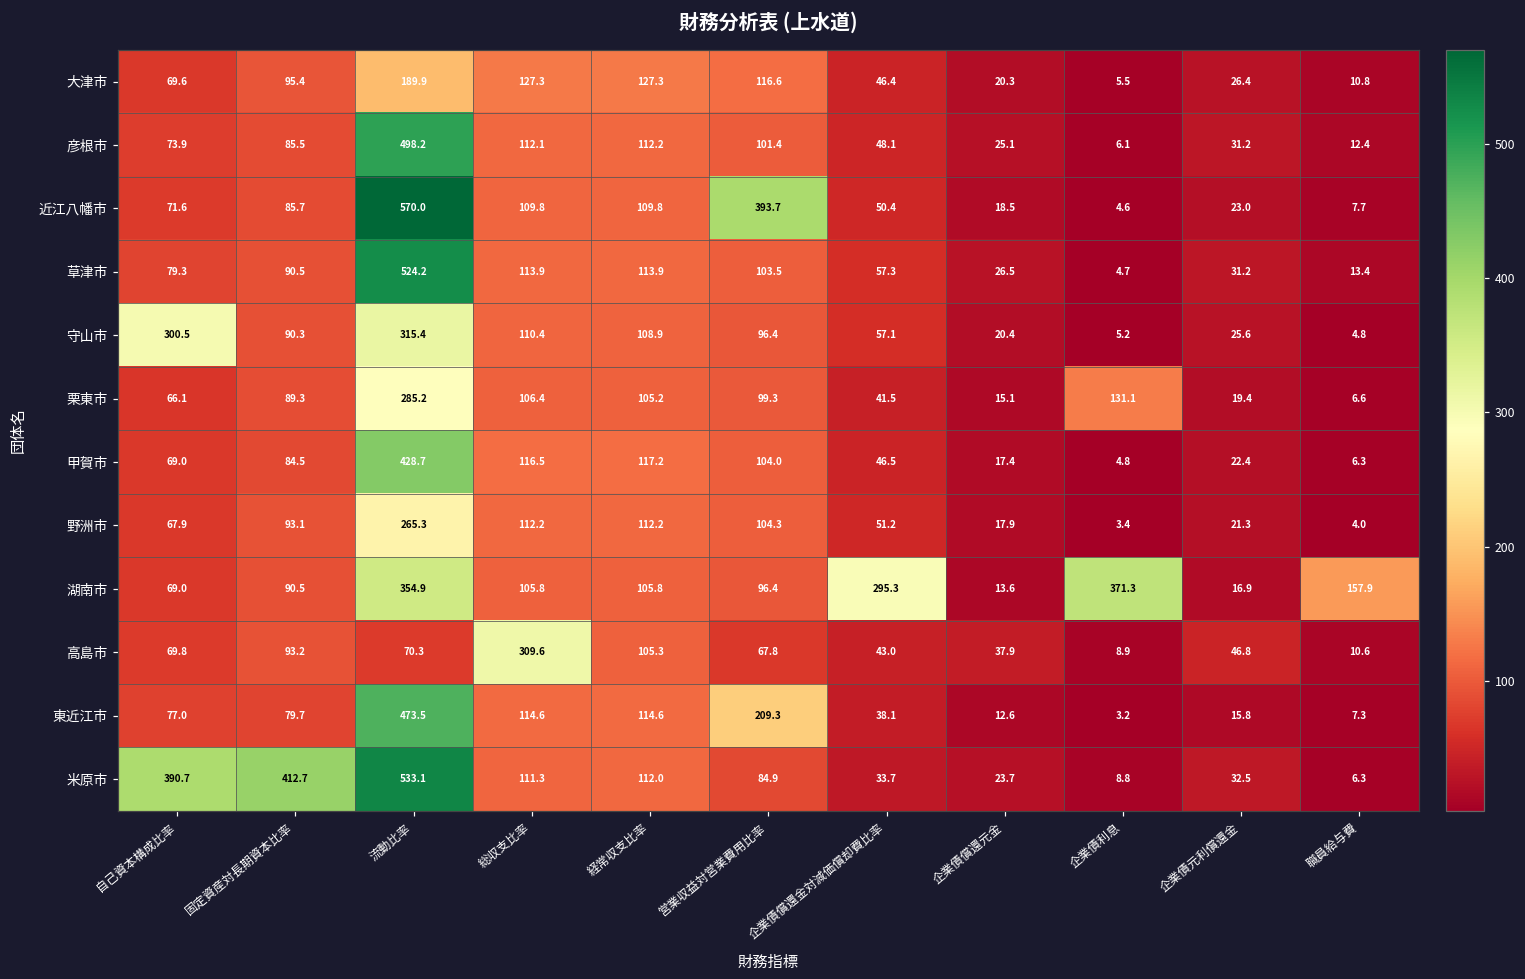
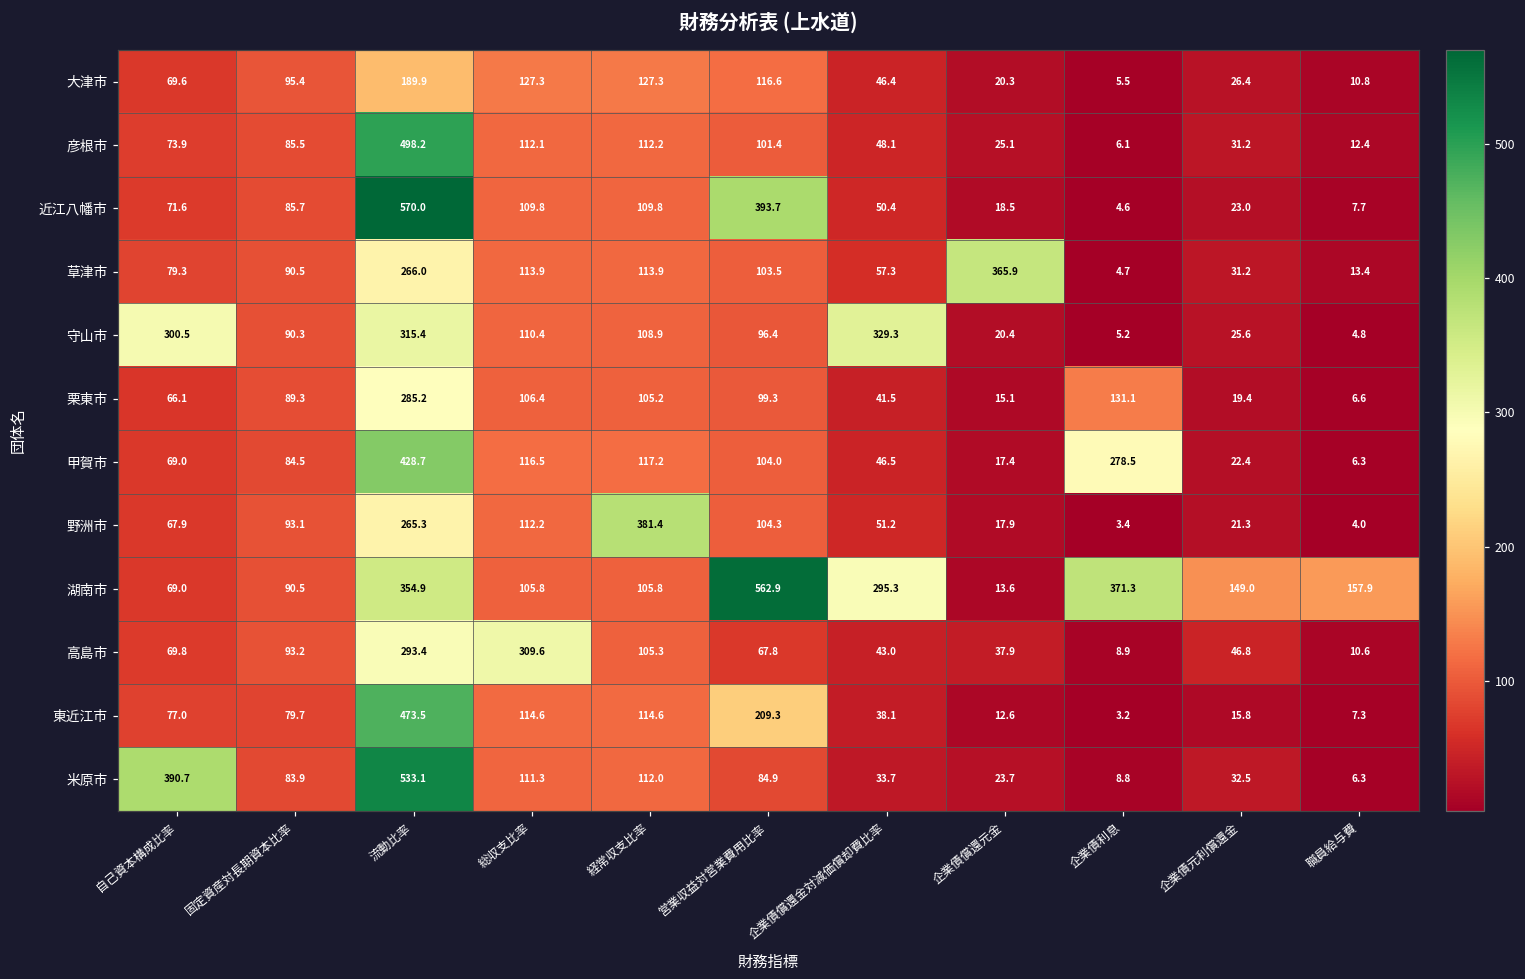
草津市, 流動比率: 524.2 -> 266.0
草津市, 企業債償還元金: 26.5 -> 365.9
守山市, 企業債償還金対減価償却費比率: 57.1 -> 329.3
甲賀市, 企業債利息: 4.8 -> 278.5
野洲市, 経常収支比率: 112.2 -> 381.4
湖南市, 営業収益対営業費用比率: 96.4 -> 562.9
湖南市, 企業債元利償還金: 16.9 -> 149.0
高島市, 流動比率: 70.3 -> 293.4
米原市, 固定資産対長期資本比率: 412.7 -> 83.9
